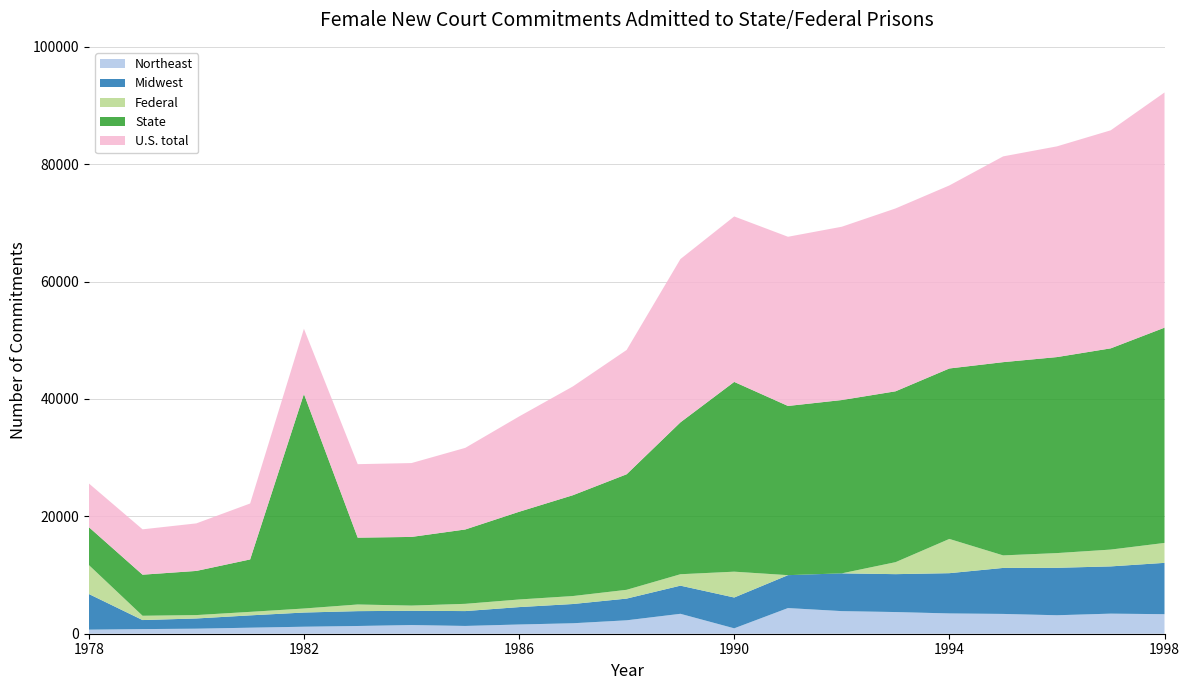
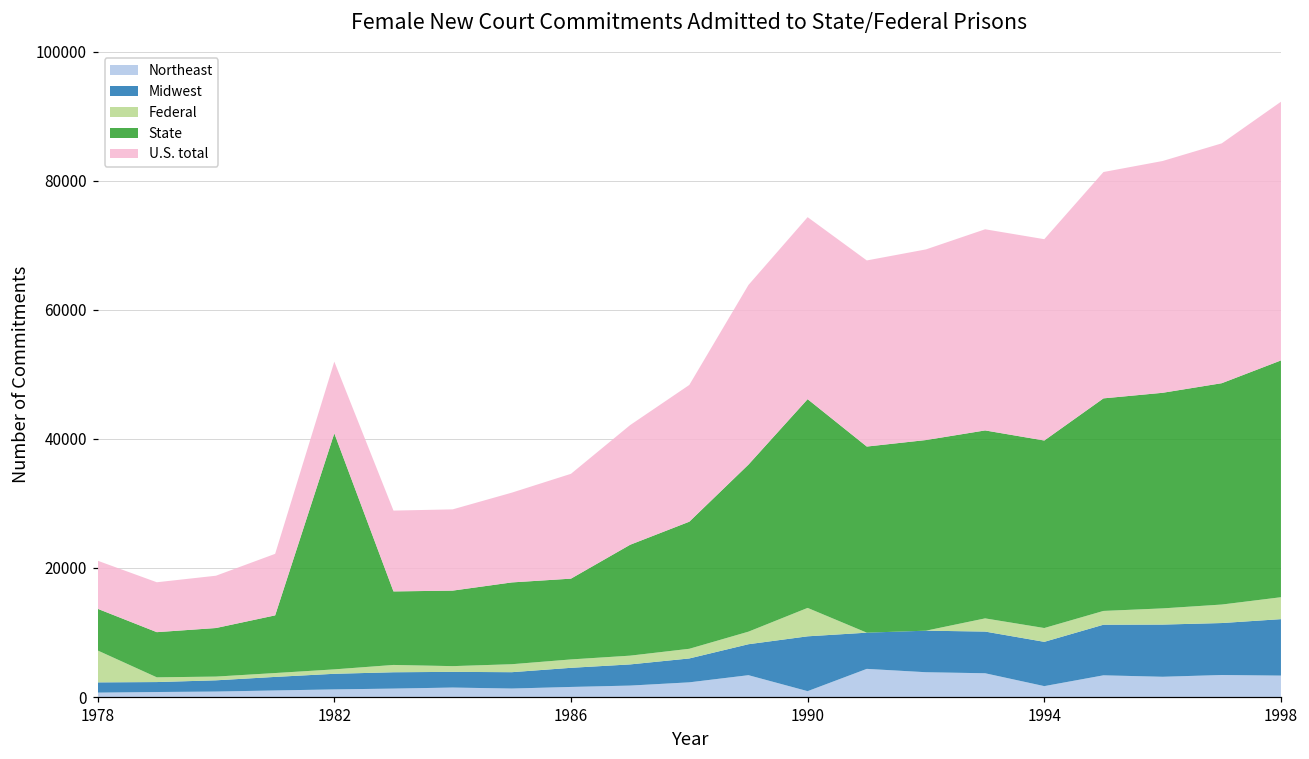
Midwest, 1978: 6000 -> 2000
State, 1986: 15000 -> 13000
Midwest, 1990: 5000 -> 8000
Northeast, 1994: 3000 -> 2000
Federal, 1994: 6000 -> 2000
